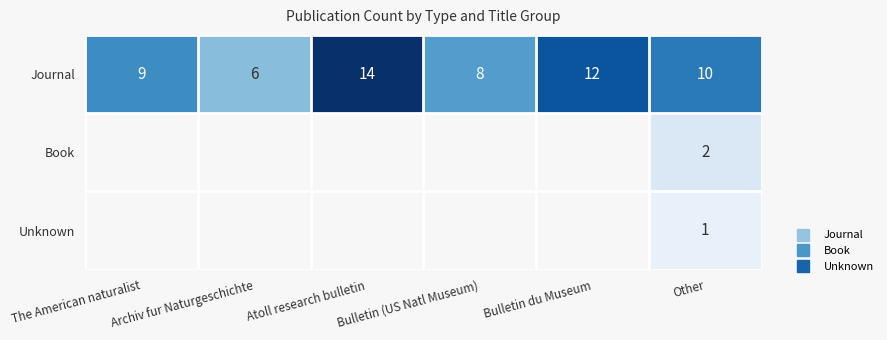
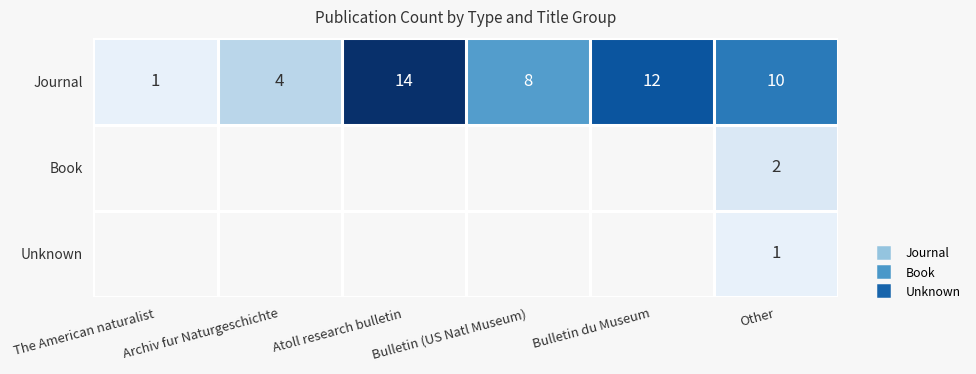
Journal, The American naturalist: 9 -> 1
Journal, Archiv fur Naturgeschichte: 6 -> 4
